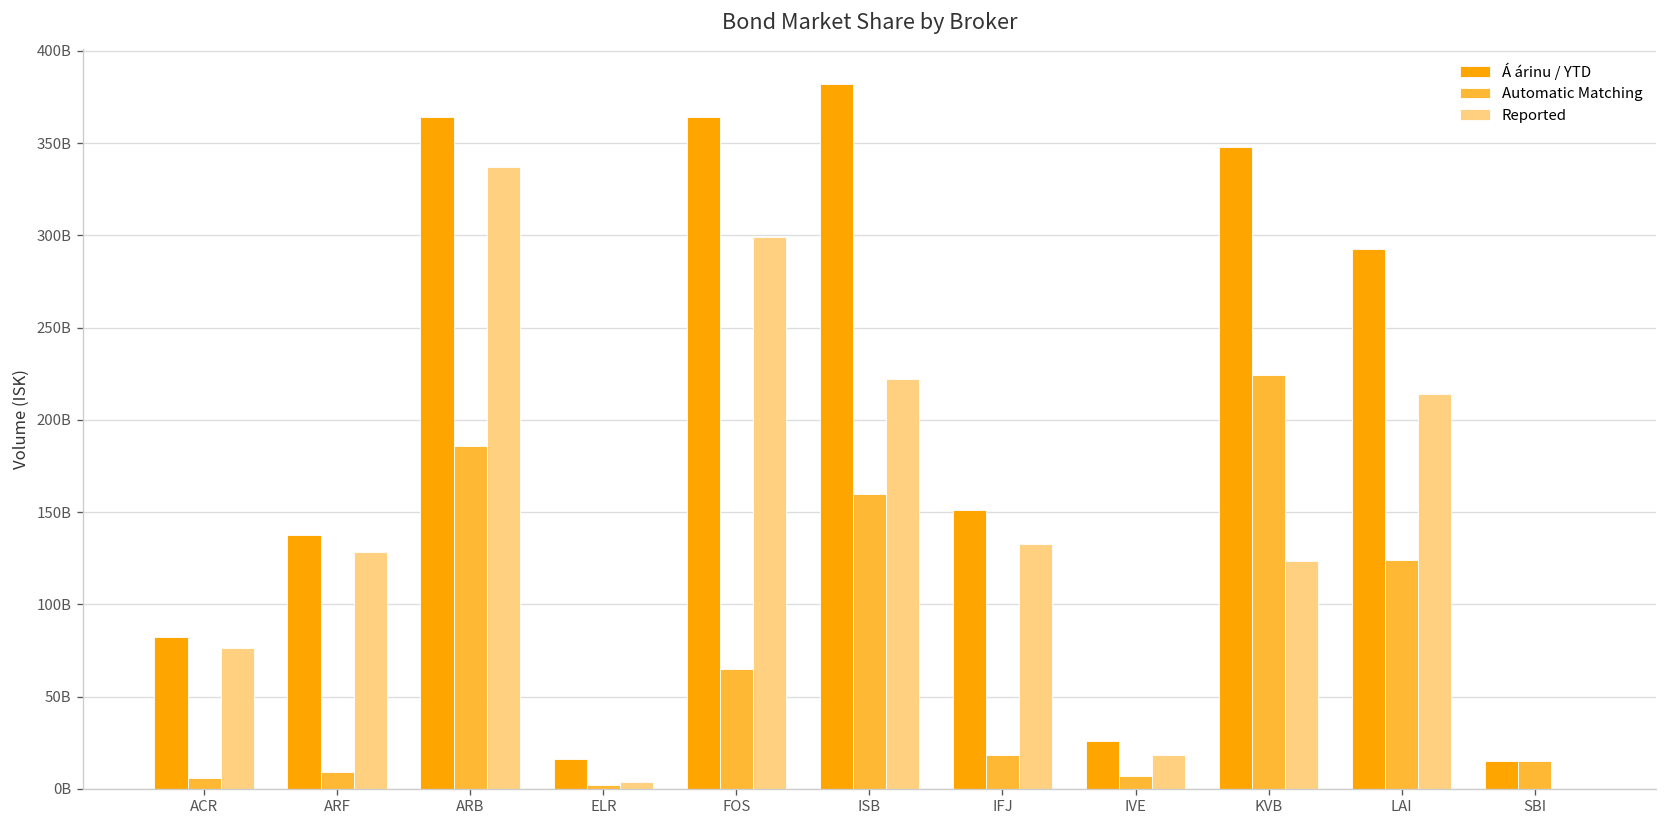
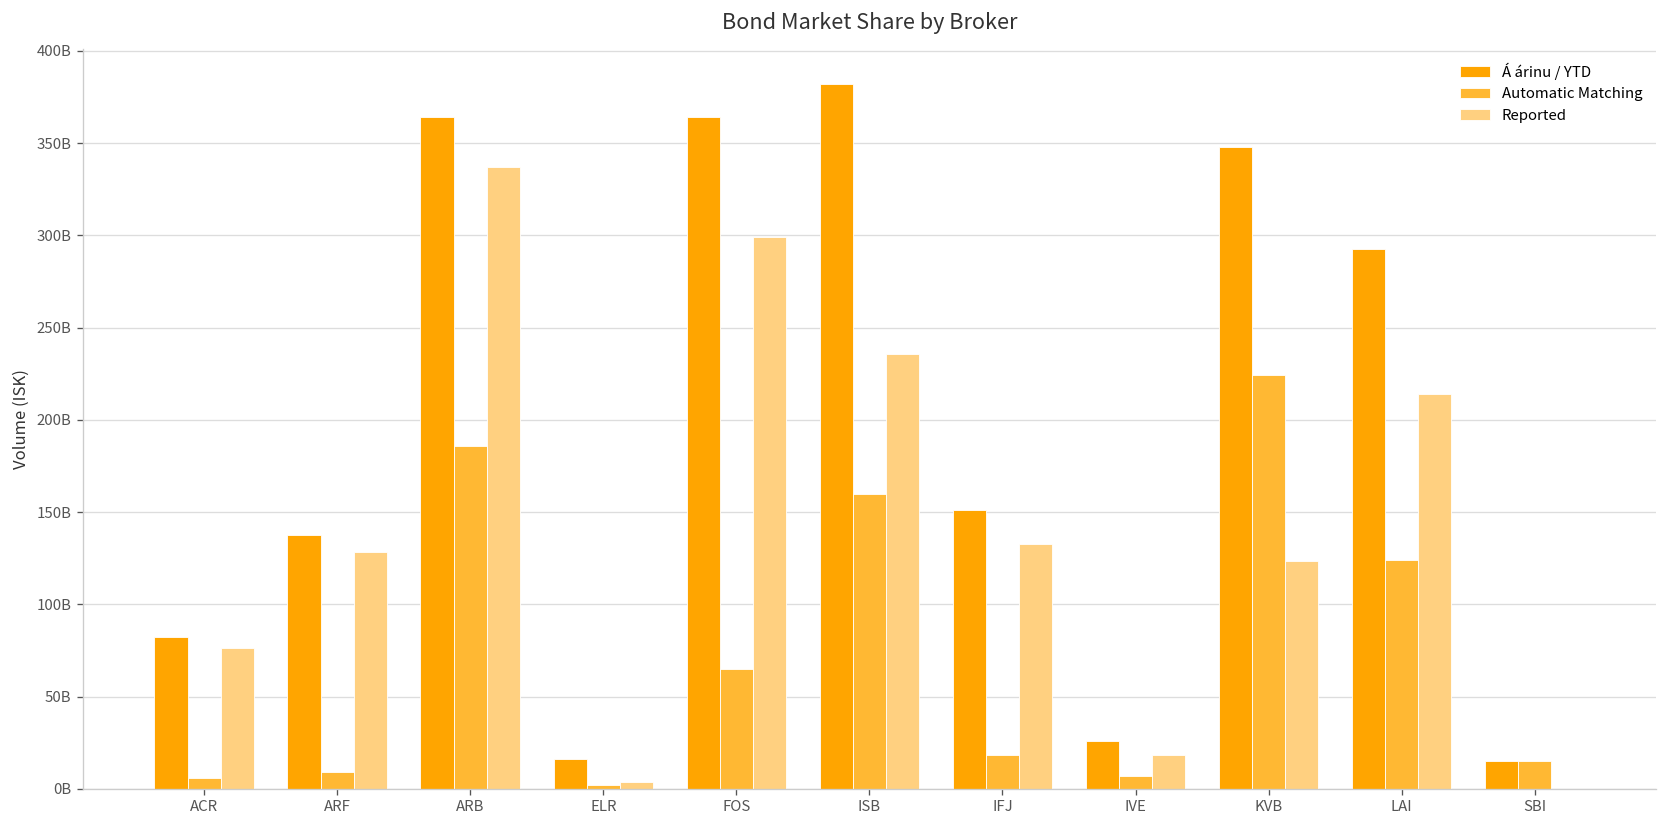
Reported, ISB: 222000000000 -> 236000000000
